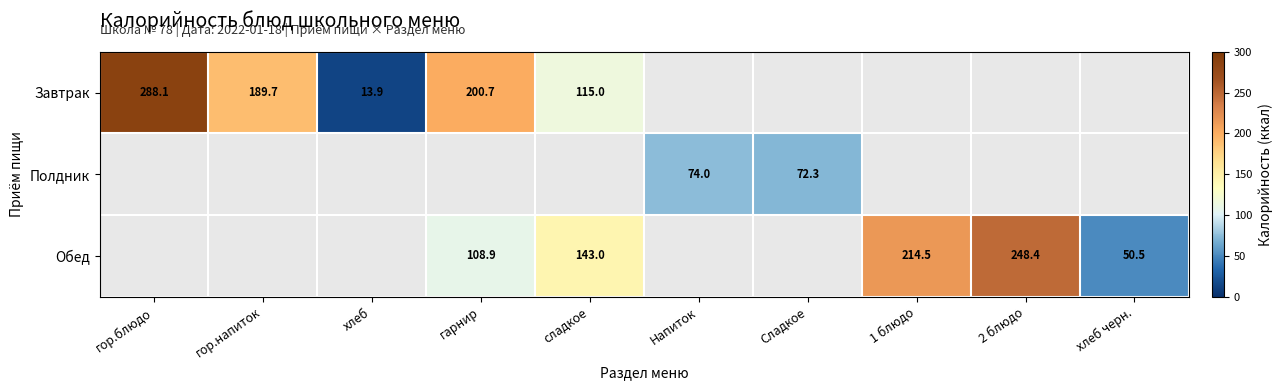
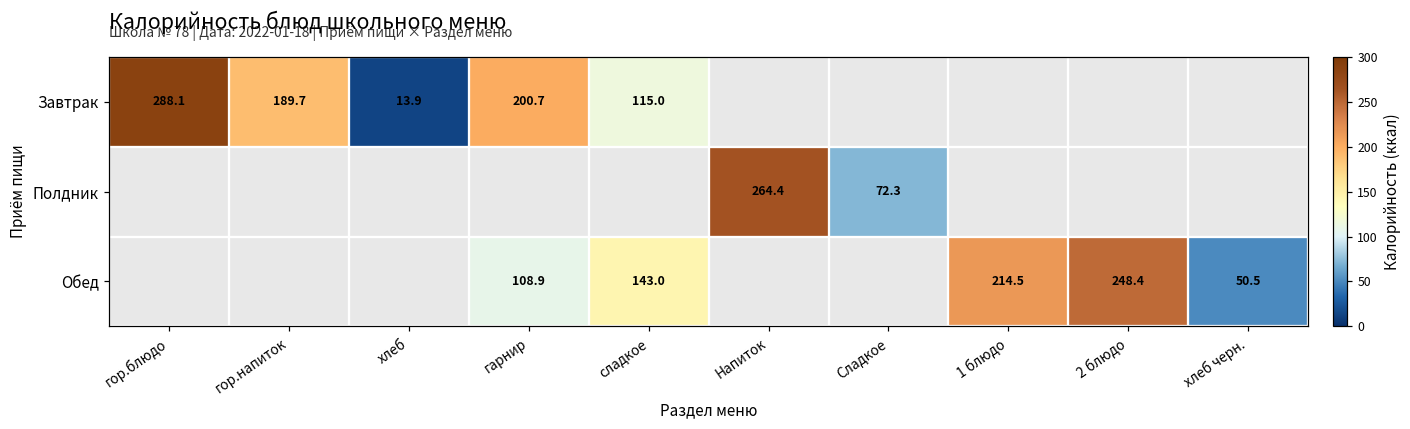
Полдник, Напиток: 74.0 -> 264.4
